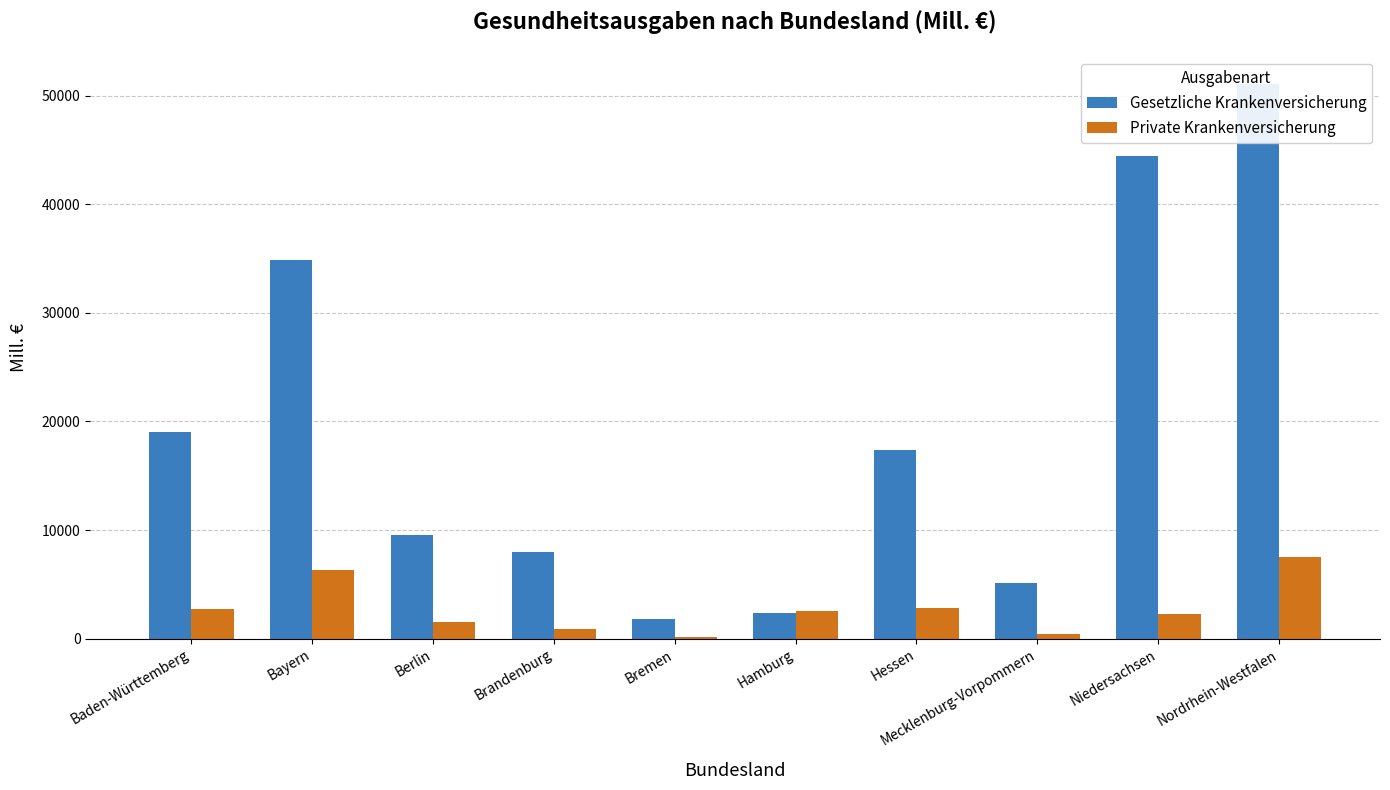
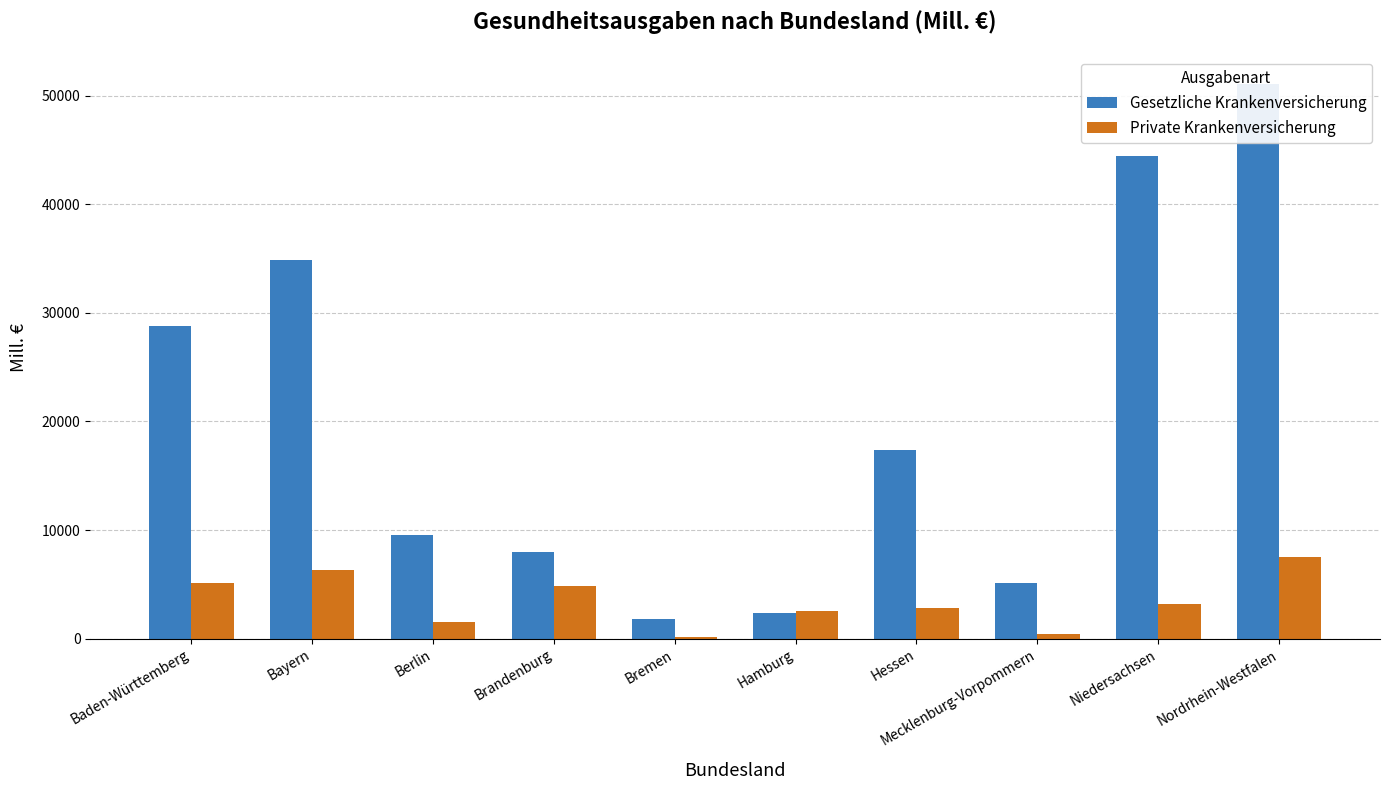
Gesetzliche Krankenversicherung, Baden-Württemberg: 19000 -> 28800
Private Krankenversicherung, Baden-Württemberg: 2700 -> 5100
Private Krankenversicherung, Brandenburg: 900 -> 4900
Private Krankenversicherung, Niedersachsen: 2300 -> 3200
